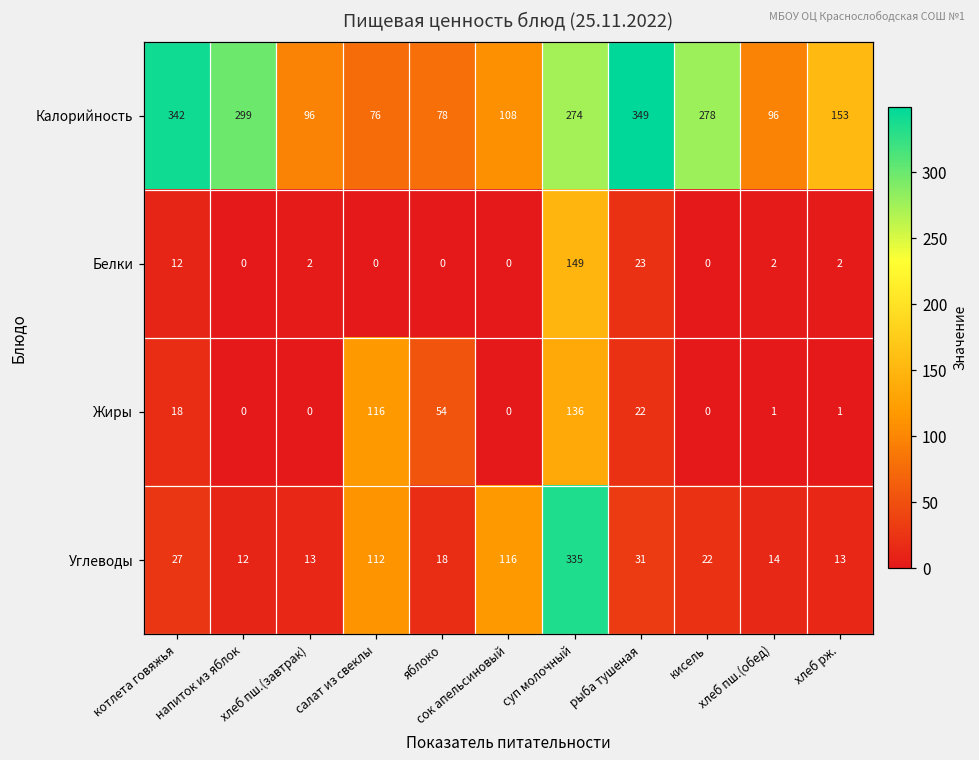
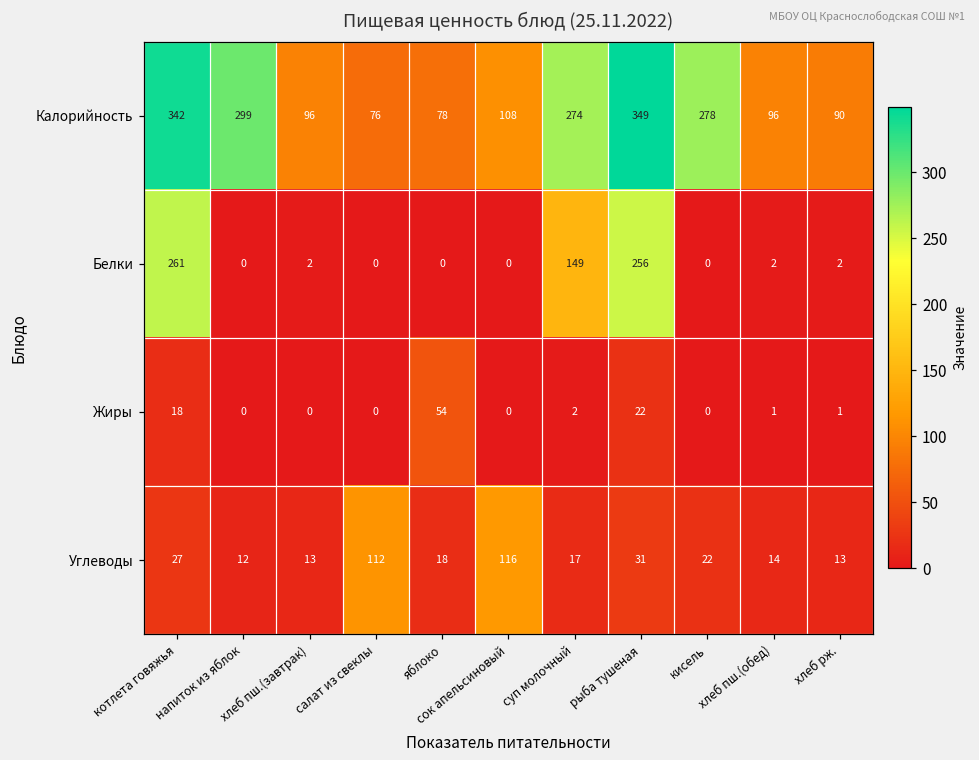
Калорийность, хлеб рж.: 153 -> 90
Белки, котлета говяжья: 12 -> 261
Белки, рыба тушеная: 23 -> 256
Жиры, салат из свеклы: 116 -> 0
Жиры, суп молочный: 136 -> 2
Углеводы, суп молочный: 335 -> 17
